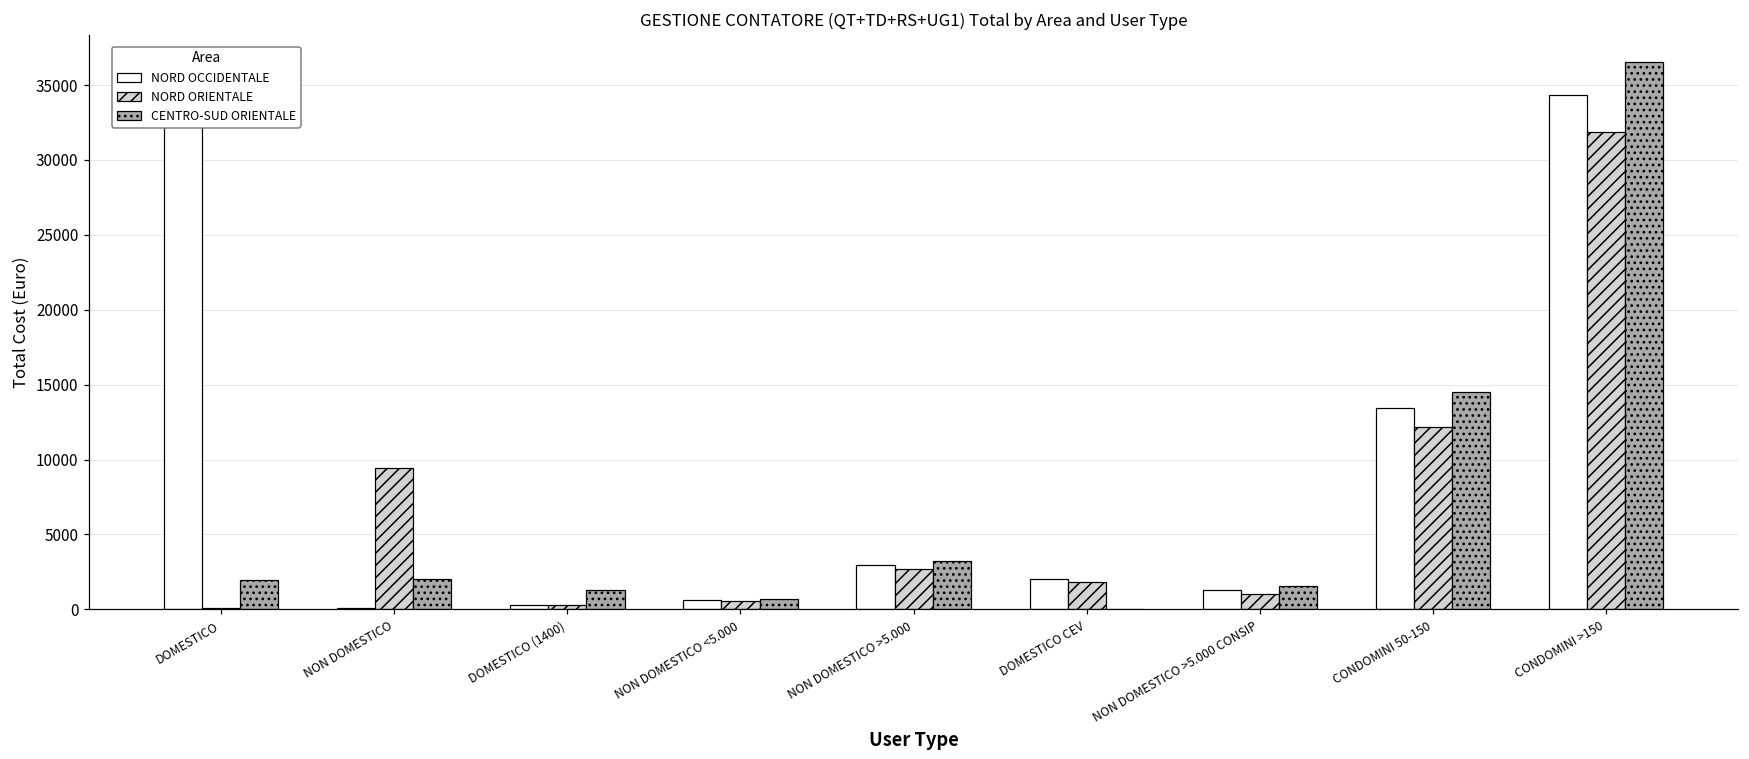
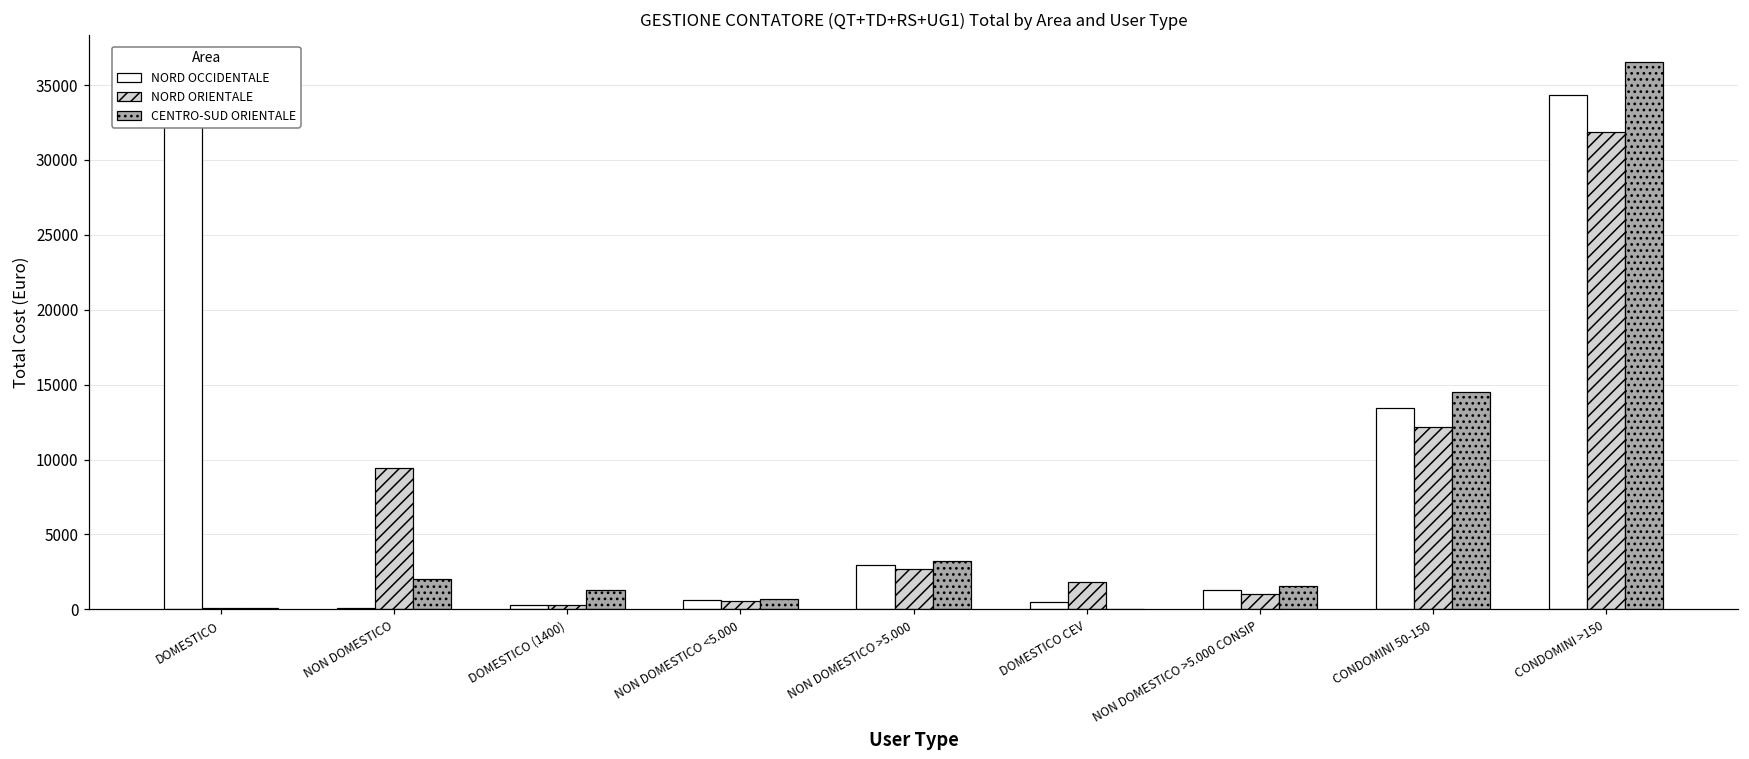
CENTRO-SUD ORIENTALE, DOMESTICO: 2000 -> 100
NORD OCCIDENTALE, DOMESTICO CEV: 2000 -> 500
